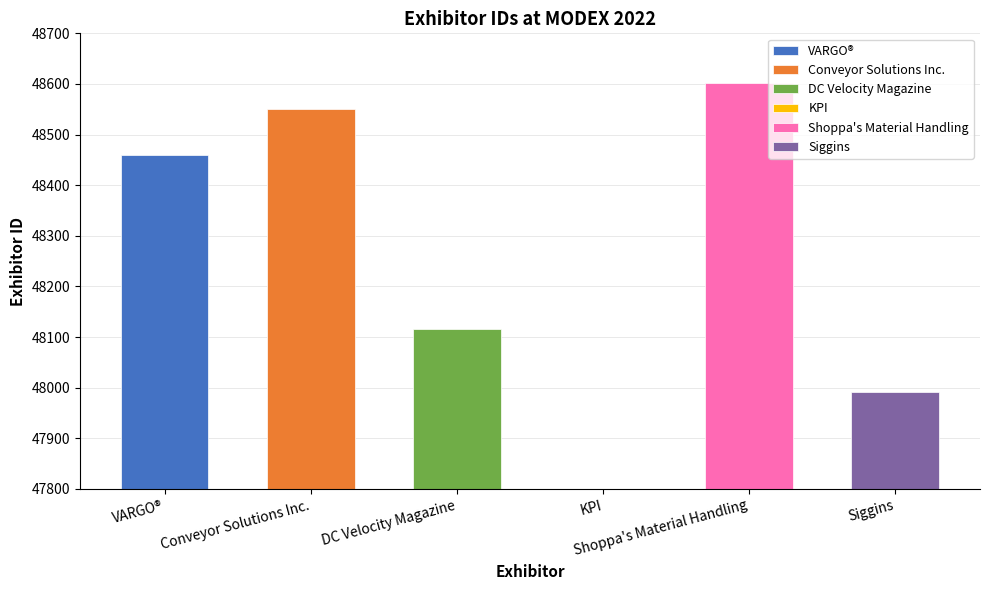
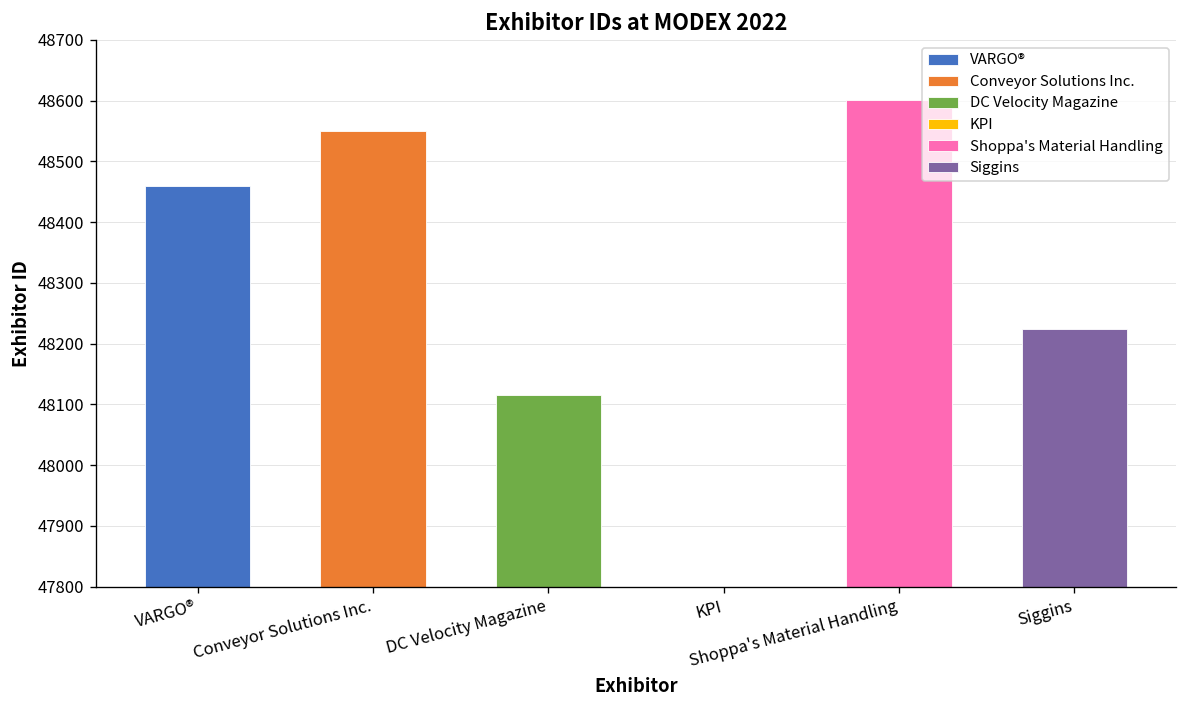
Siggins: 47990 -> 48230
